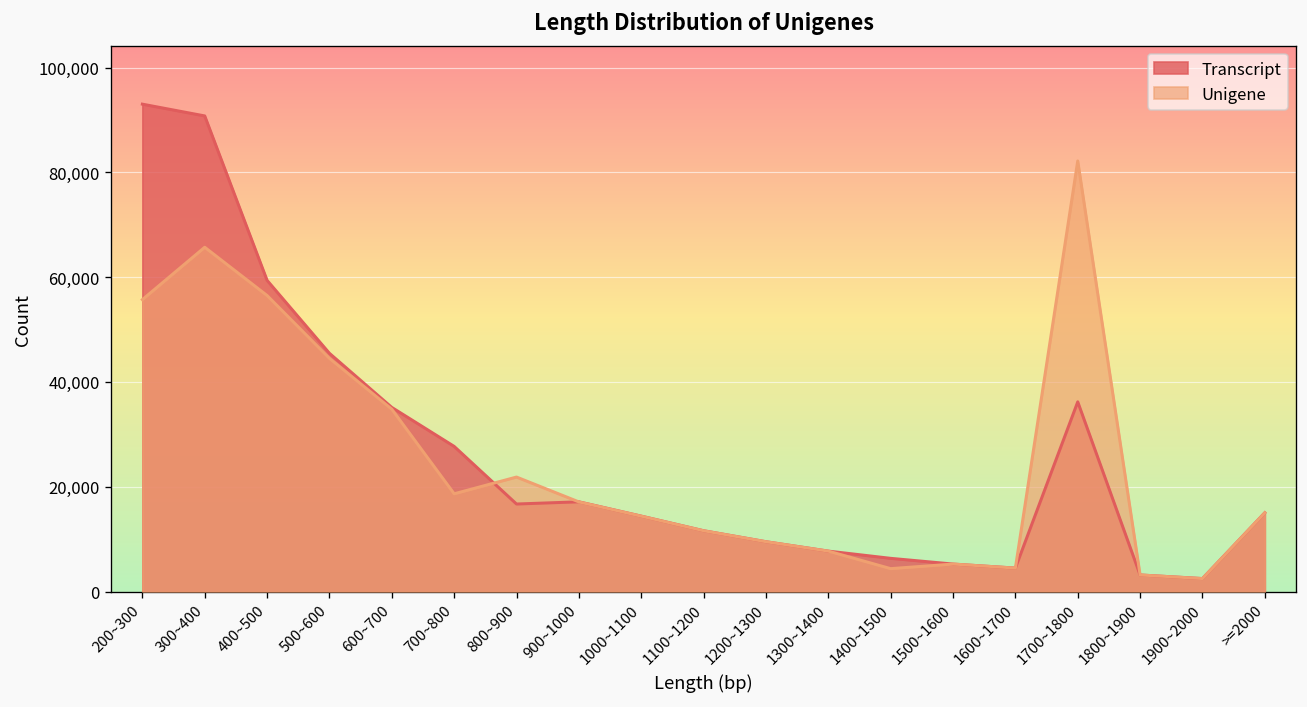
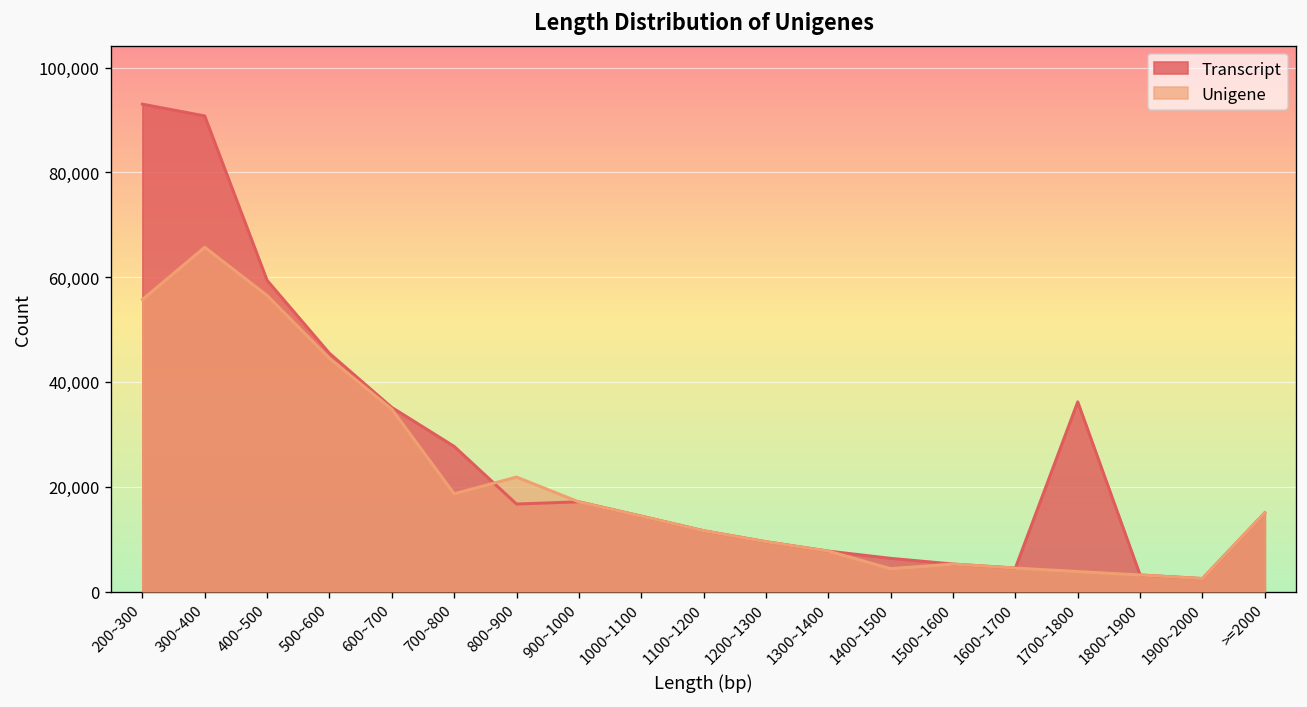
Unigene, 1700~1800: 82,000 -> 4,000
